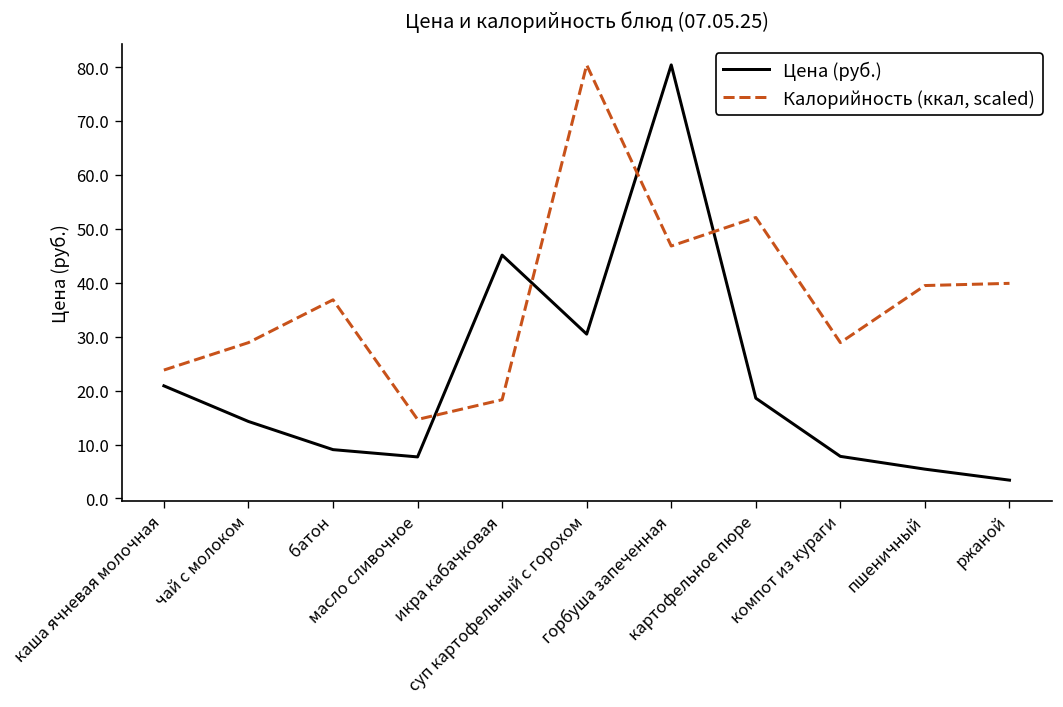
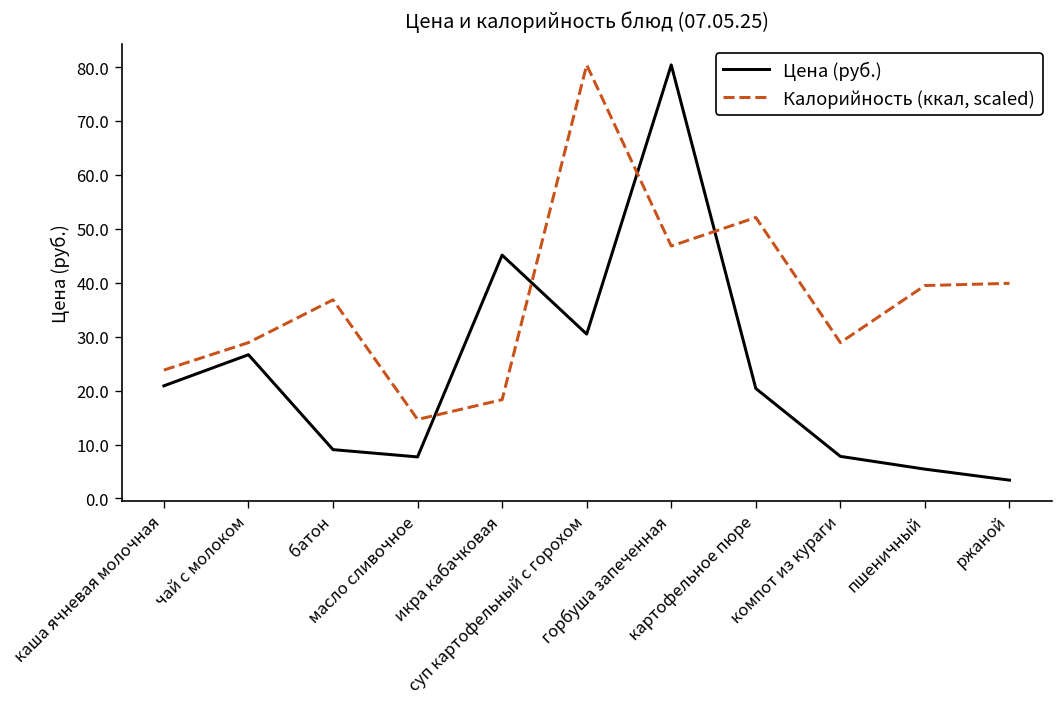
Цена (руб.), чай с молоком: 14 -> 27
Цена (руб.), картофельное пюре: 19 -> 20
